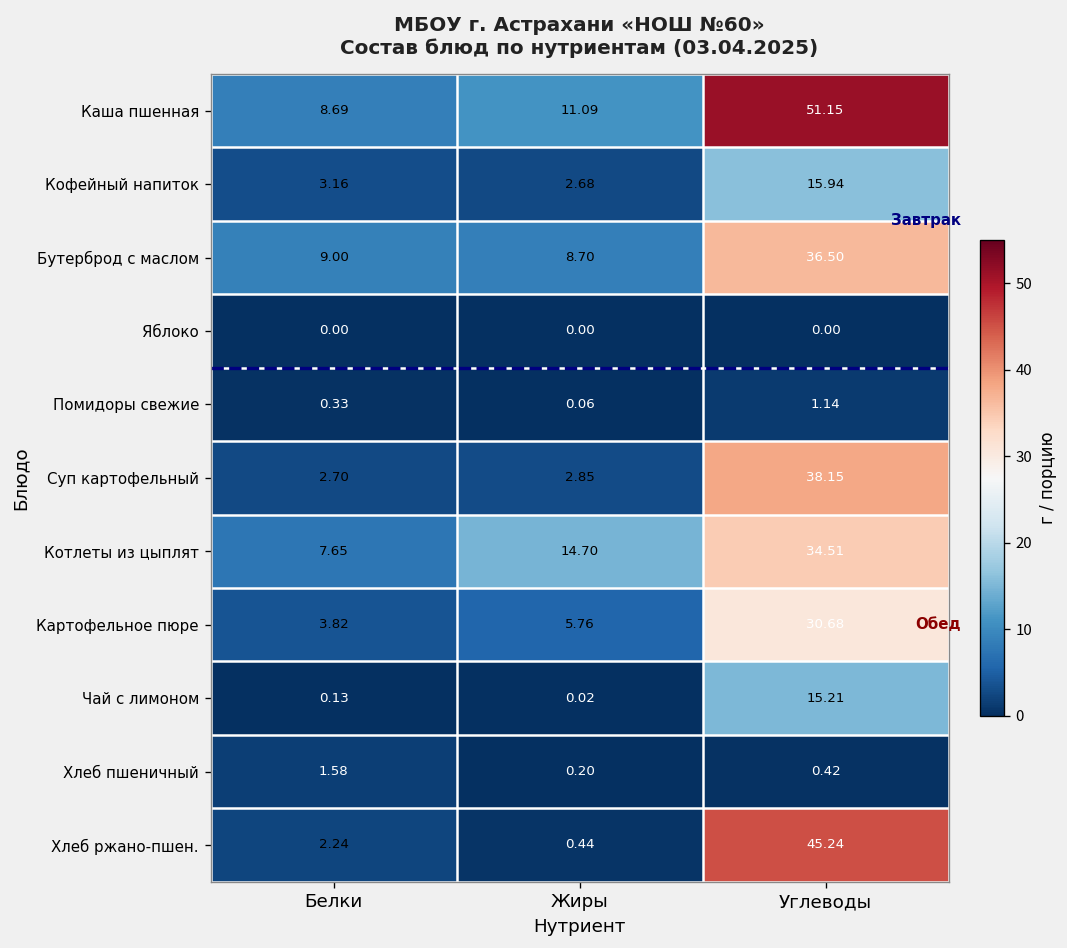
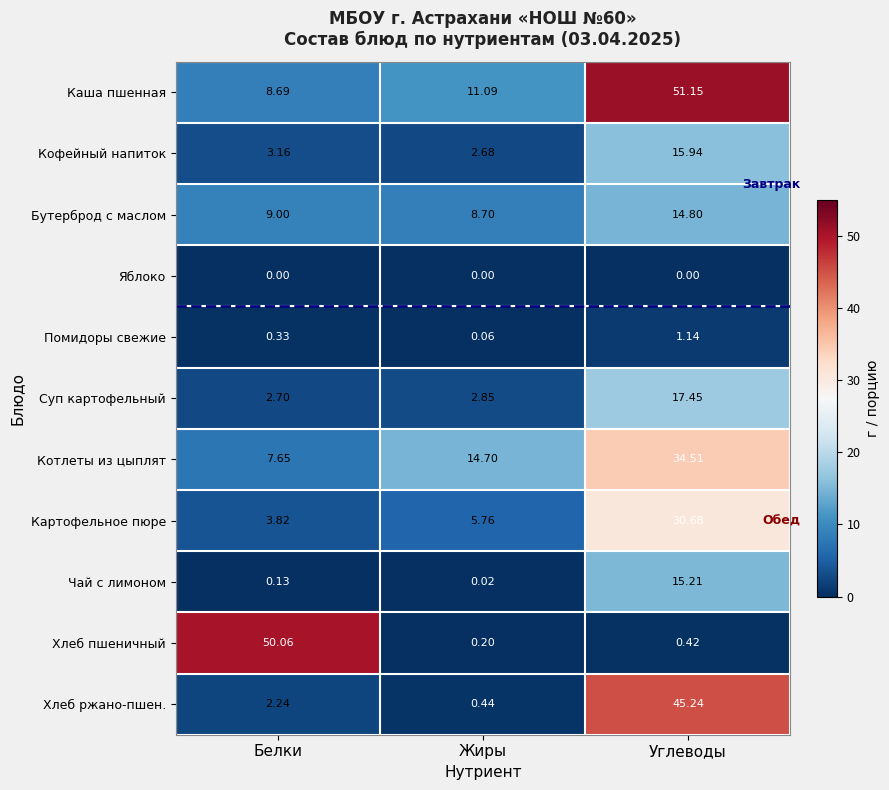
Бутерброд с маслом, Углеводы: 36.50 -> 14.80
Суп картофельный, Углеводы: 38.15 -> 17.45
Хлеб пшеничный, Белки: 1.58 -> 50.06
